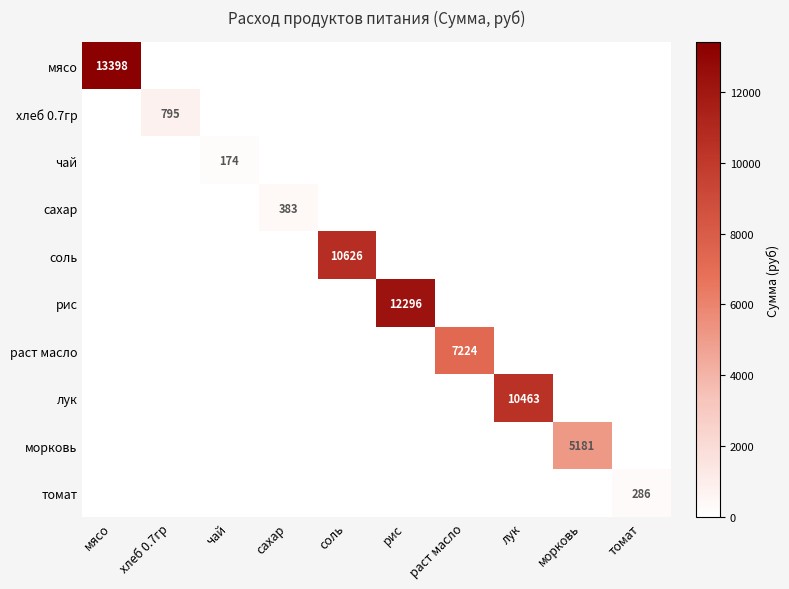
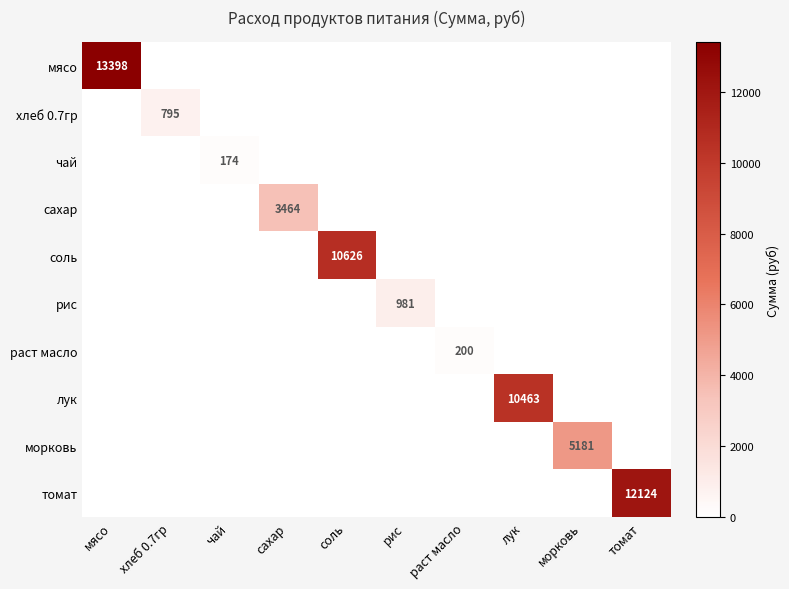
сахар, сахар: 383 -> 3464
рис, рис: 12296 -> 981
раст масло, раст масло: 7224 -> 200
томат, томат: 286 -> 12124
